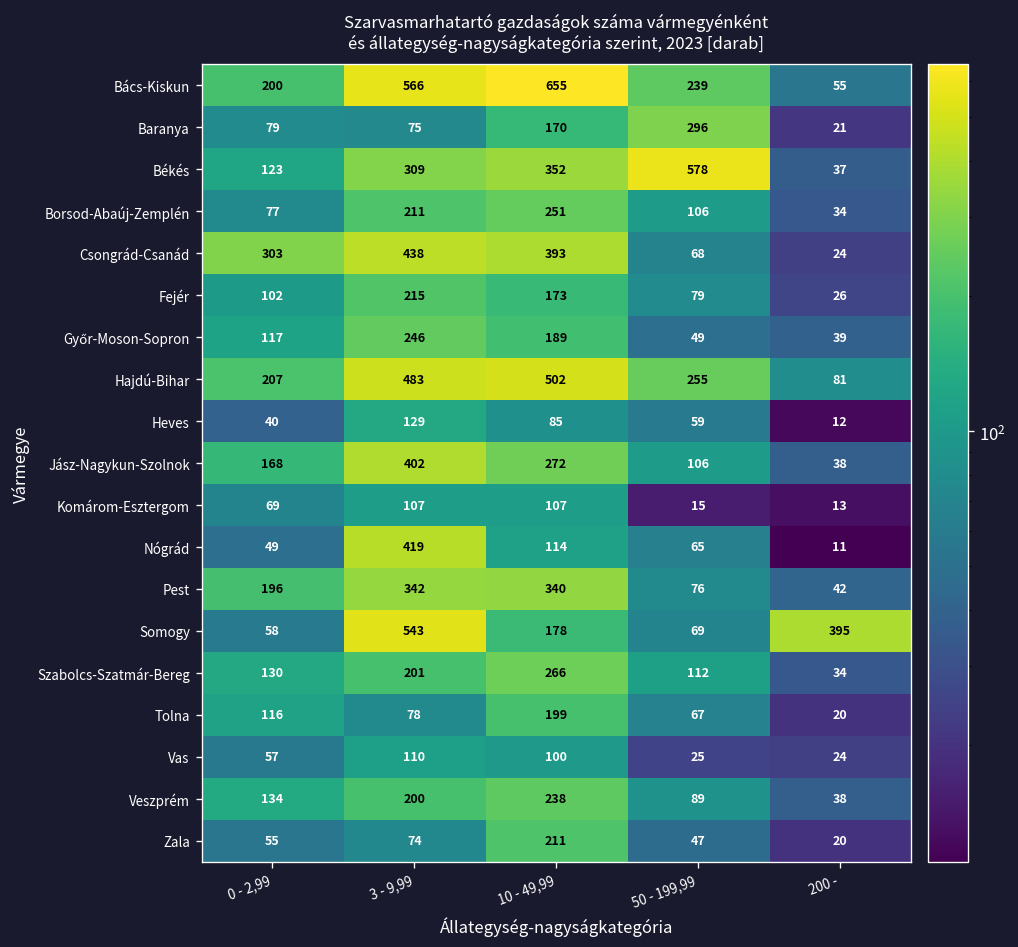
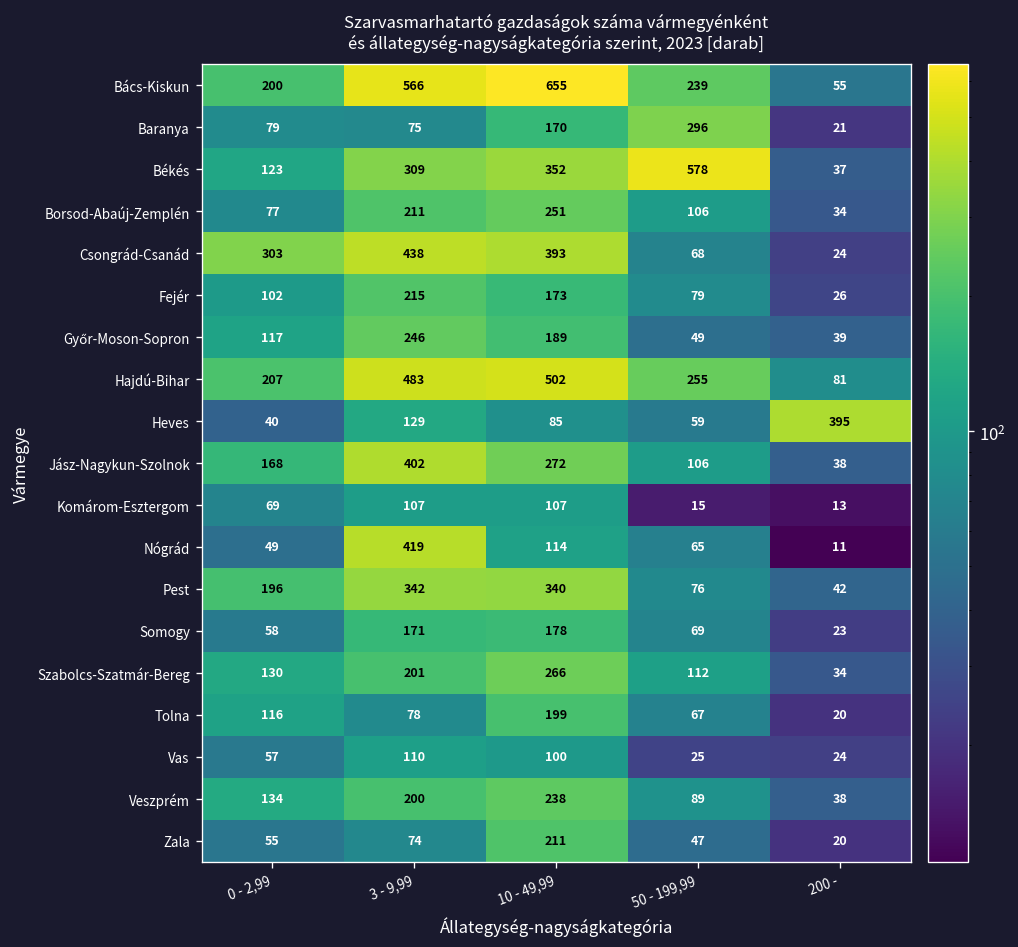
Heves, 200 -: 12 -> 395
Somogy, 3 - 9,99: 543 -> 171
Somogy, 200 -: 395 -> 23
